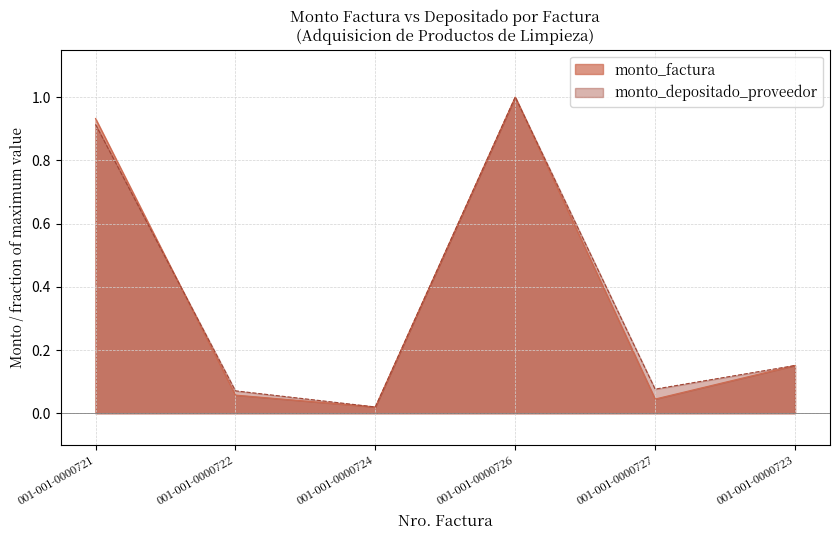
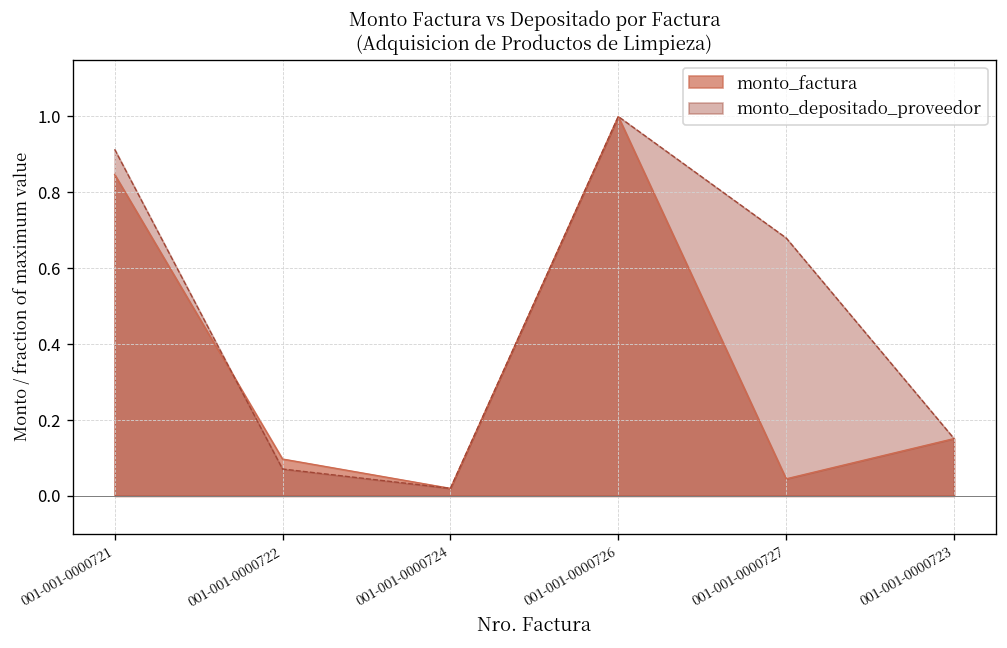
monto_factura, 001-001-0000721: 0.93 -> 0.85
monto_factura, 001-001-0000722: 0.06 -> 0.10
monto_depositado_proveedor, 001-001-0000727: 0.08 -> 0.68
